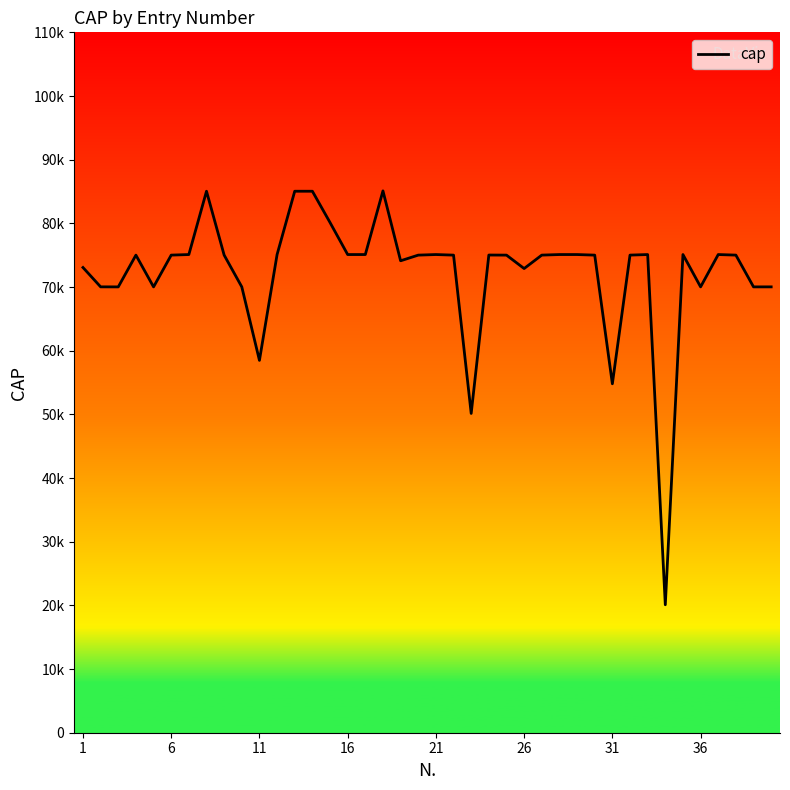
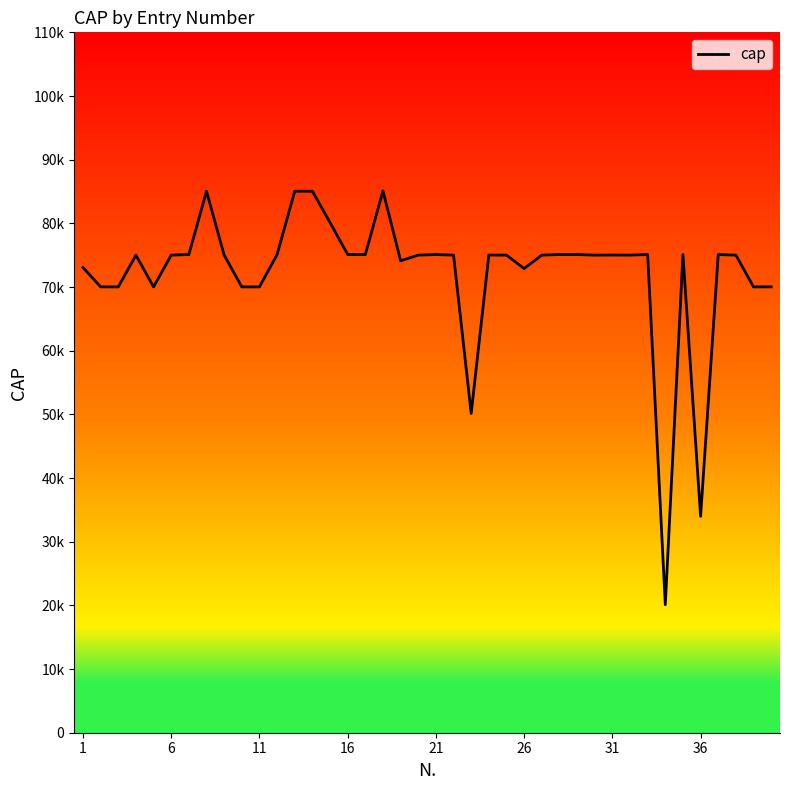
11: 58000 -> 70000
31: 55000 -> 75000
36: 70000 -> 34000
